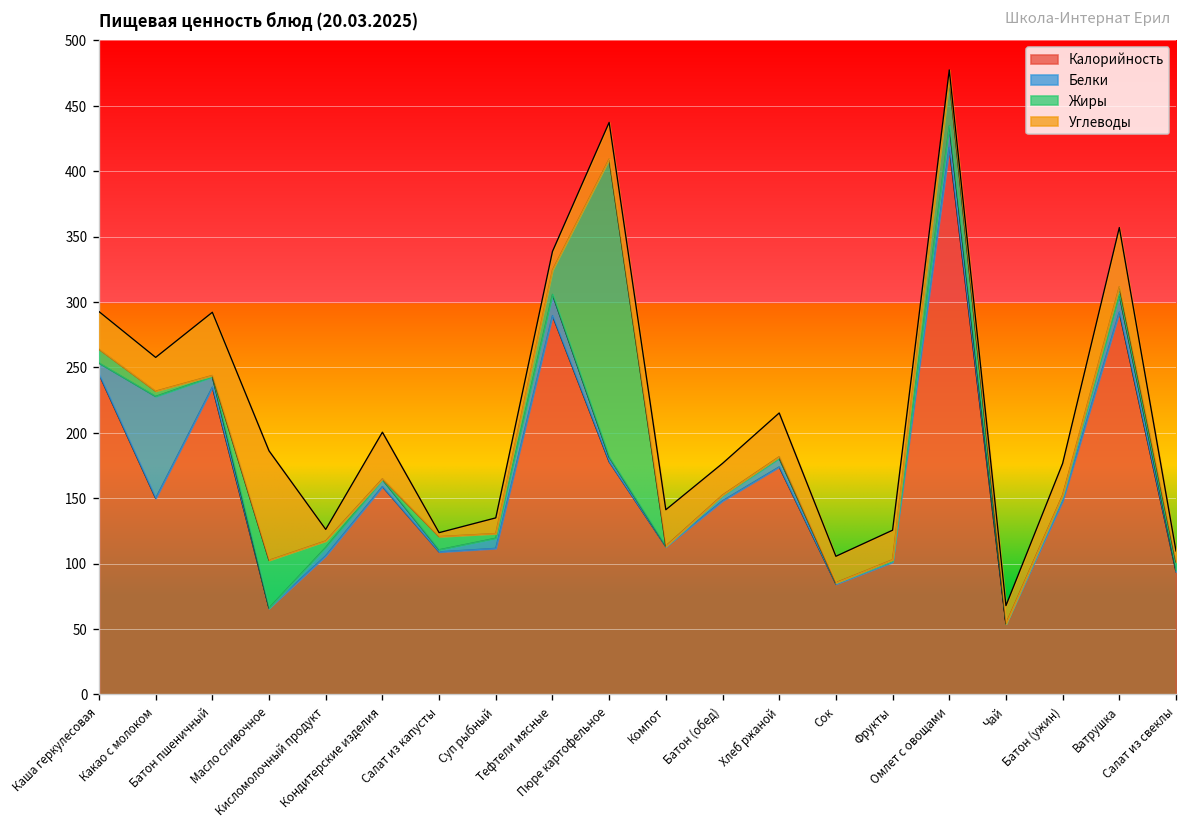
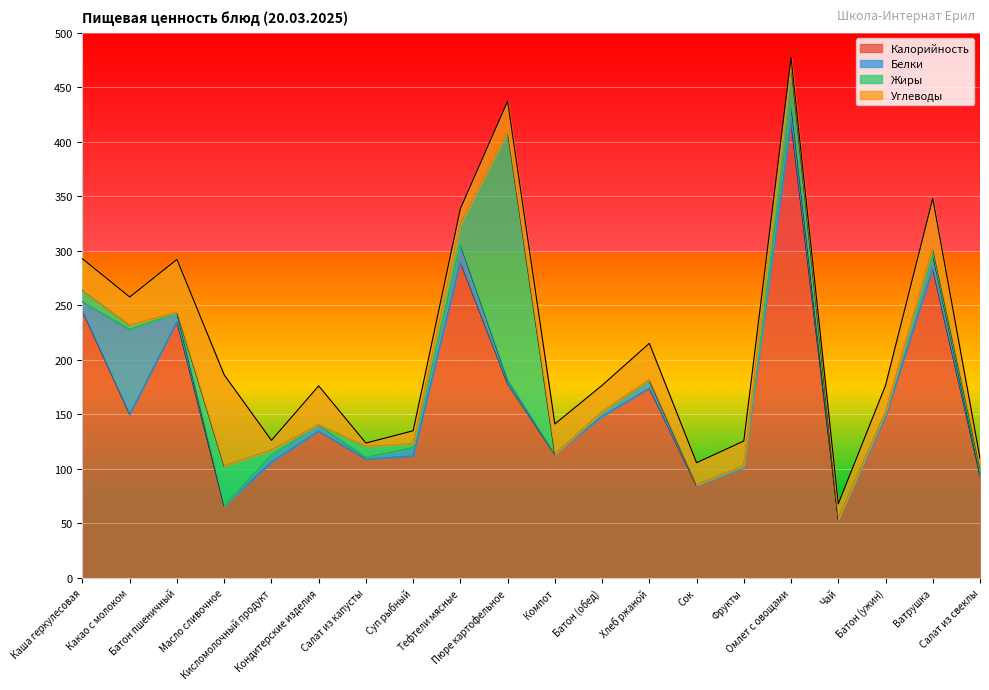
Калорийность, Кондитерские изделия: 159 -> 135
Калорийность, Ватрушка: 292 -> 284
